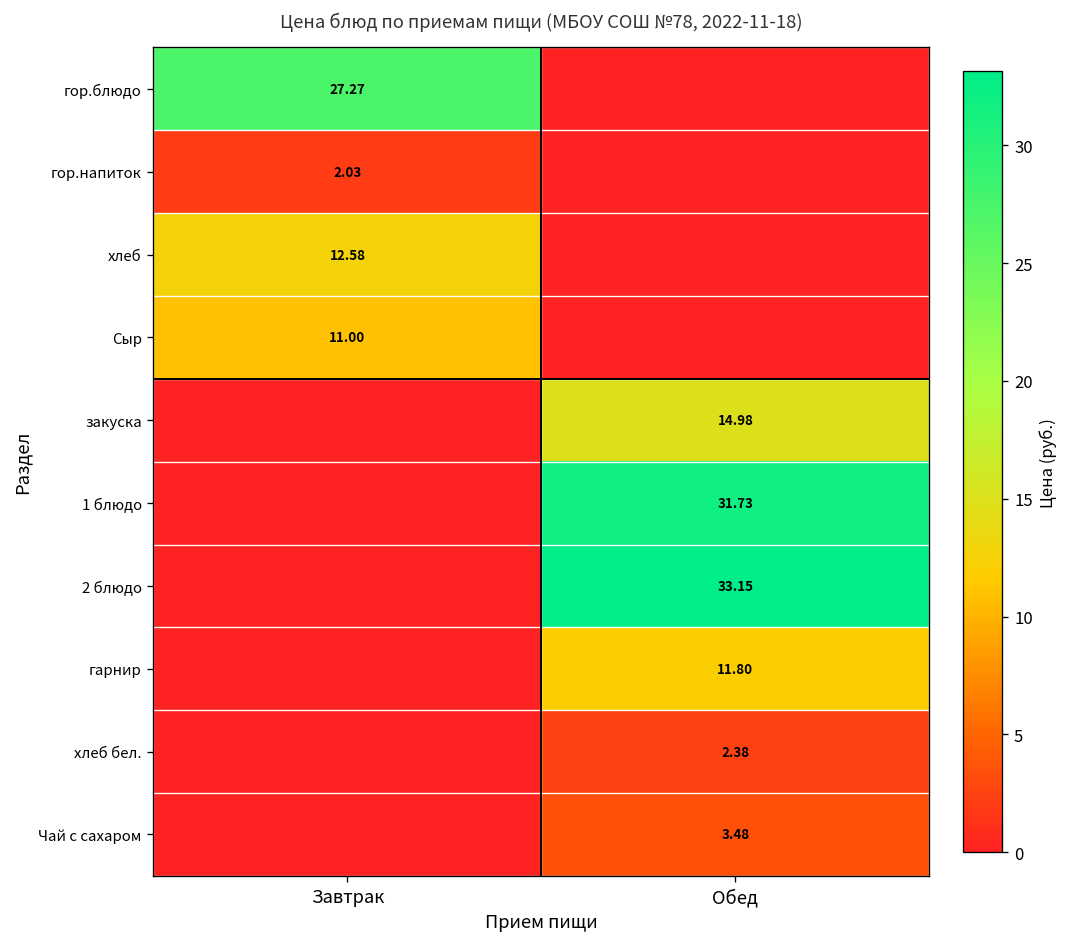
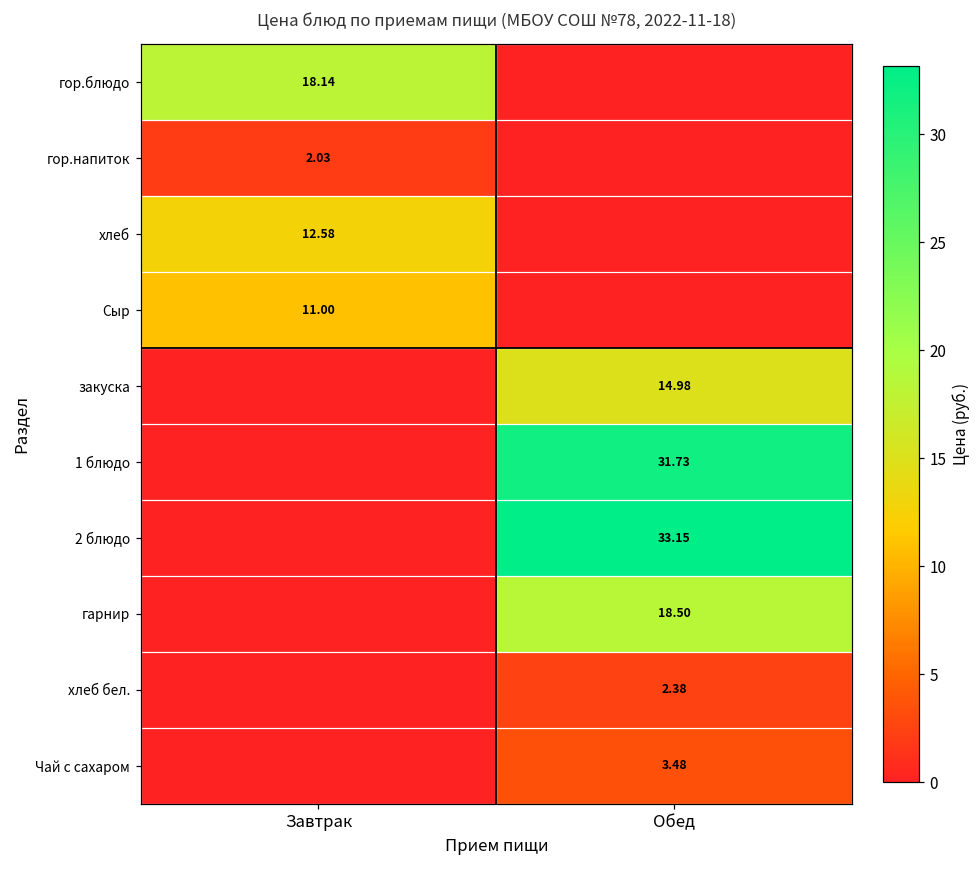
гор.блюдо, Завтрак: 27.27 -> 18.14
гарнир, Обед: 11.80 -> 18.50
